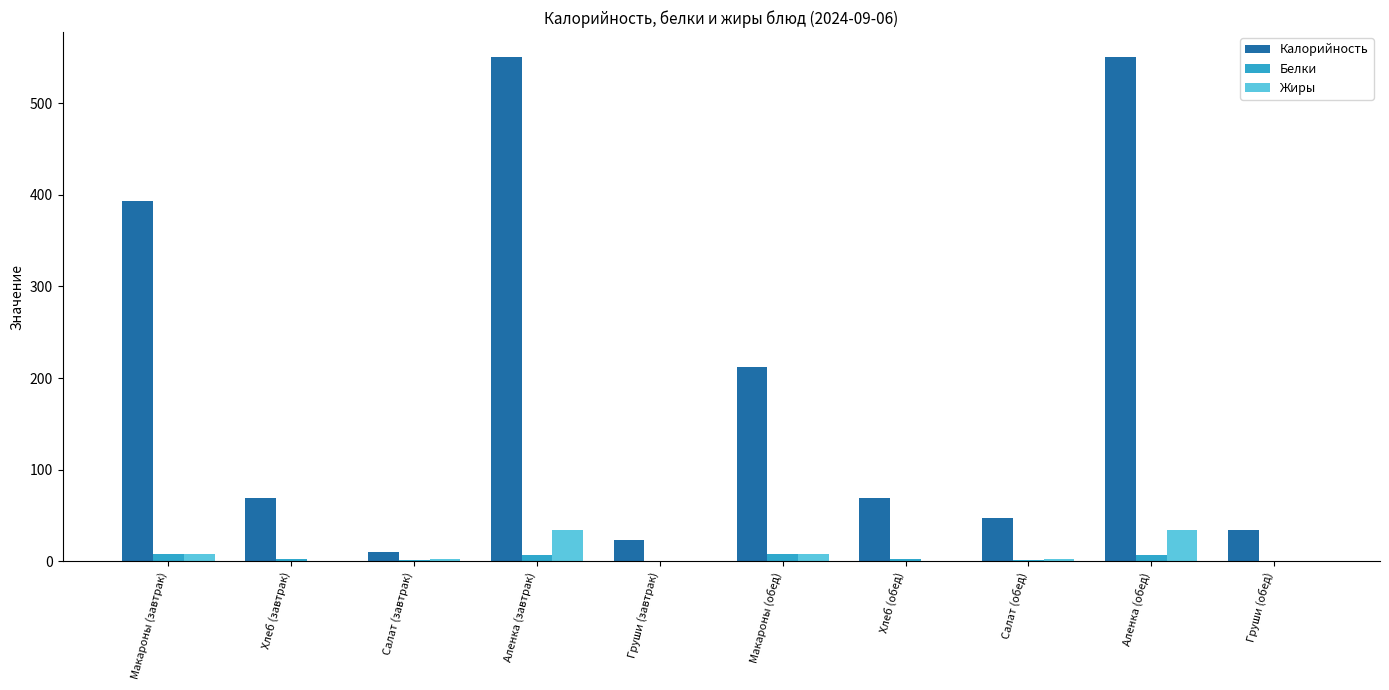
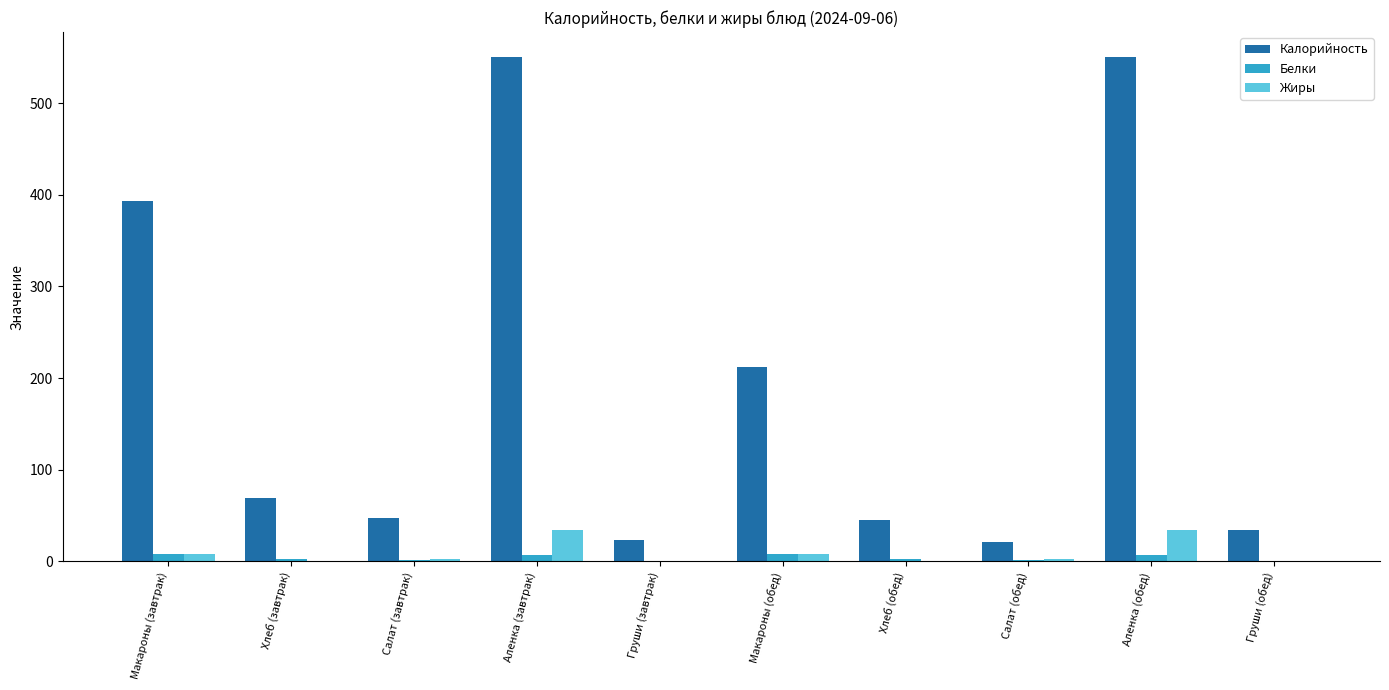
Калорийность, Салат (завтрак): 10 -> 50
Калорийность, Хлеб (обед): 70 -> 50
Калорийность, Салат (обед): 50 -> 20
